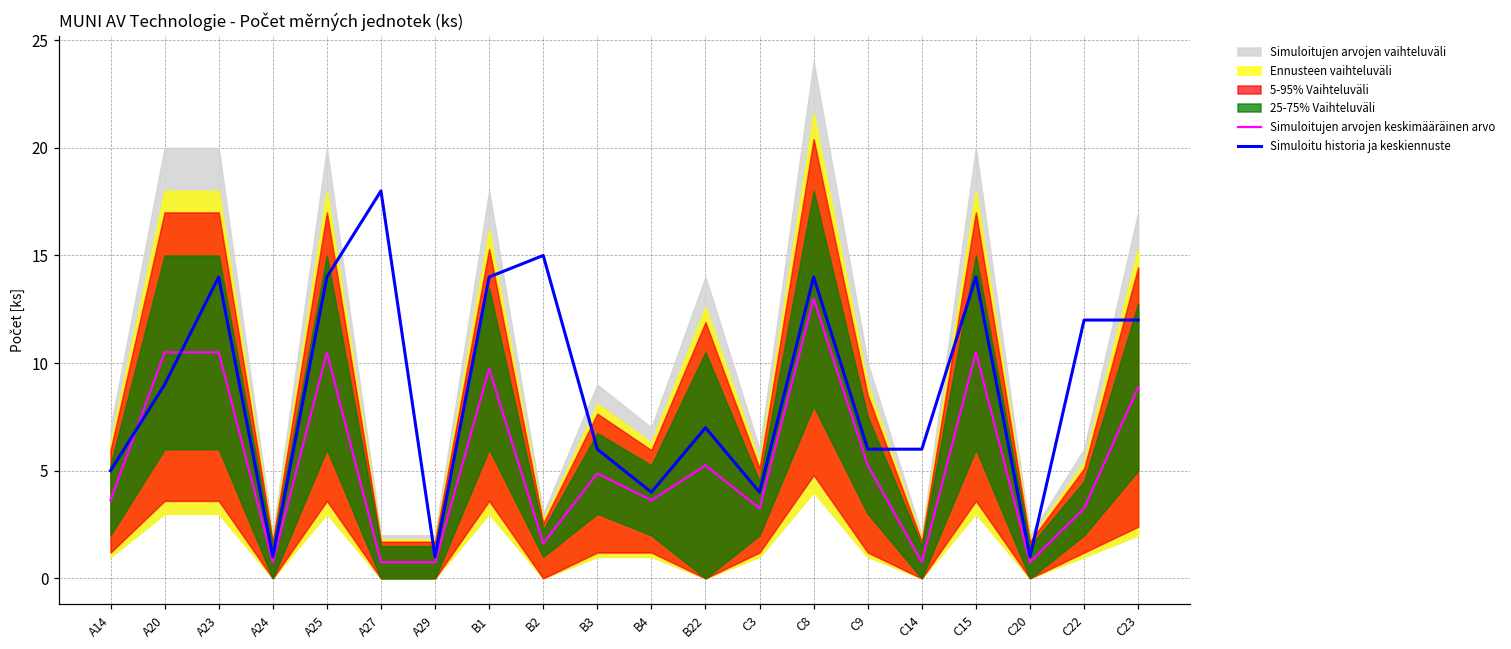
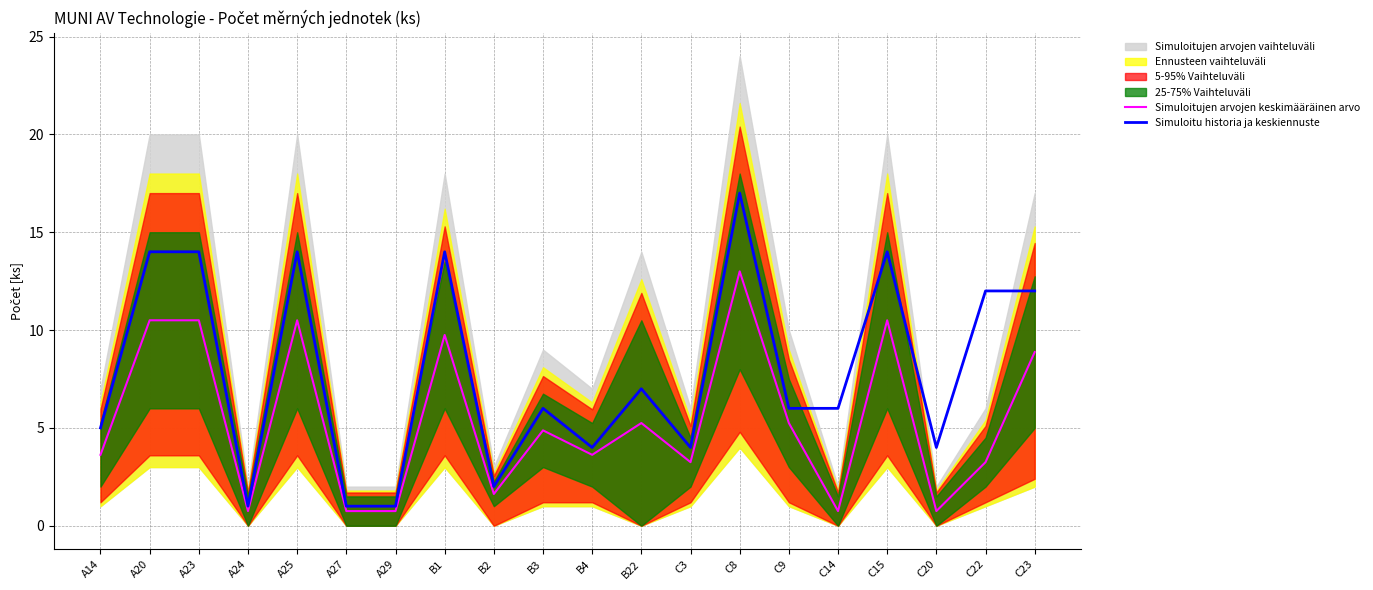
Simuloitu historia ja keskiennuste, A20: 9 -> 14
Simuloitu historia ja keskiennuste, A27: 18 -> 1
Simuloitu historia ja keskiennuste, B2: 15 -> 2
Simuloitu historia ja keskiennuste, C8: 14 -> 17
Simuloitu historia ja keskiennuste, C20: 1 -> 4
